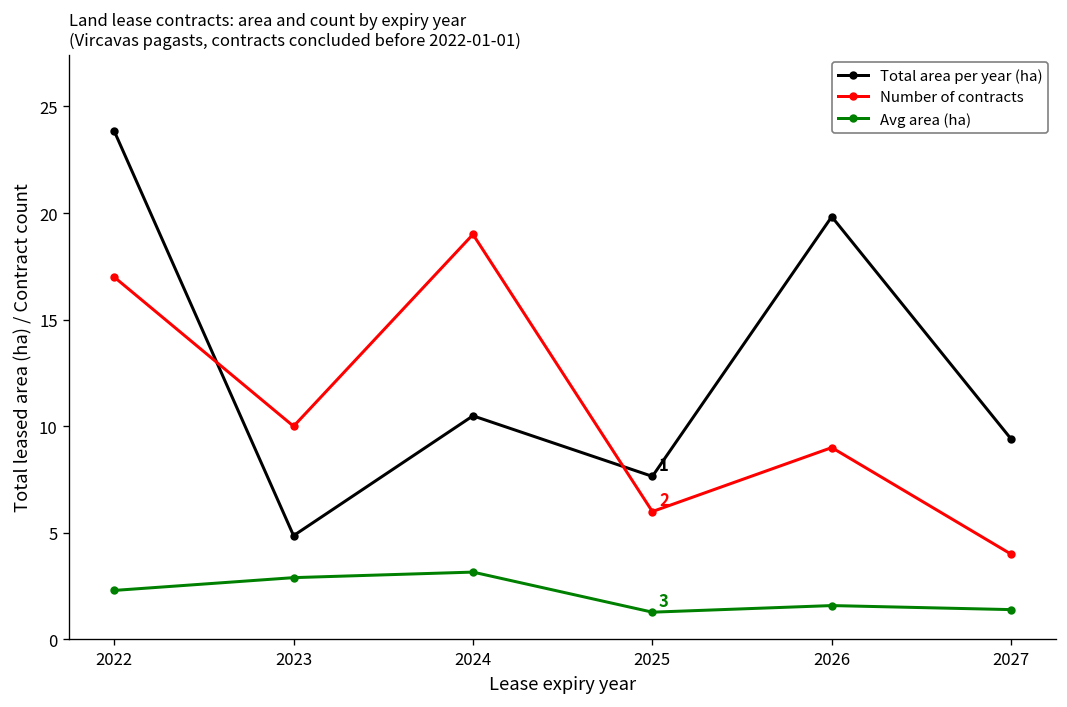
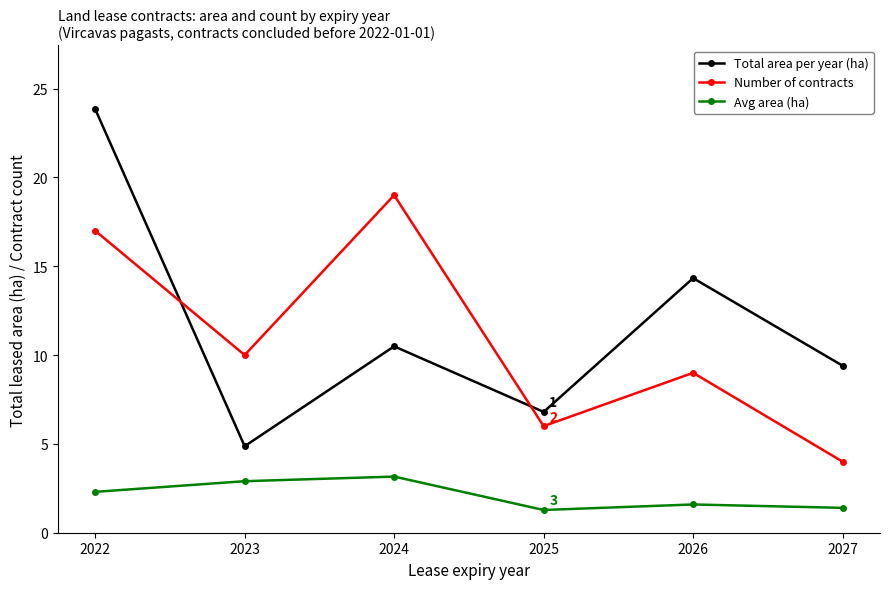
Total area per year (ha), 2025: 7.7 -> 6.8
Total area per year (ha), 2026: 19.8 -> 14.3
